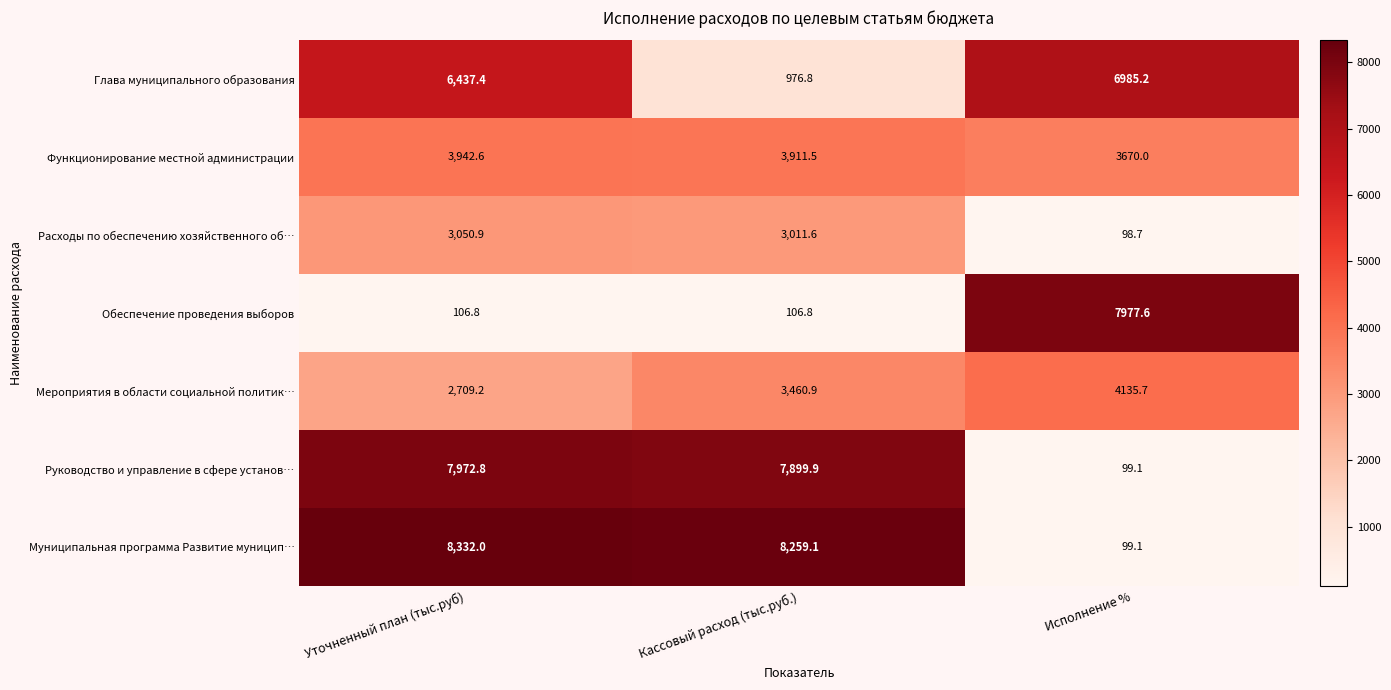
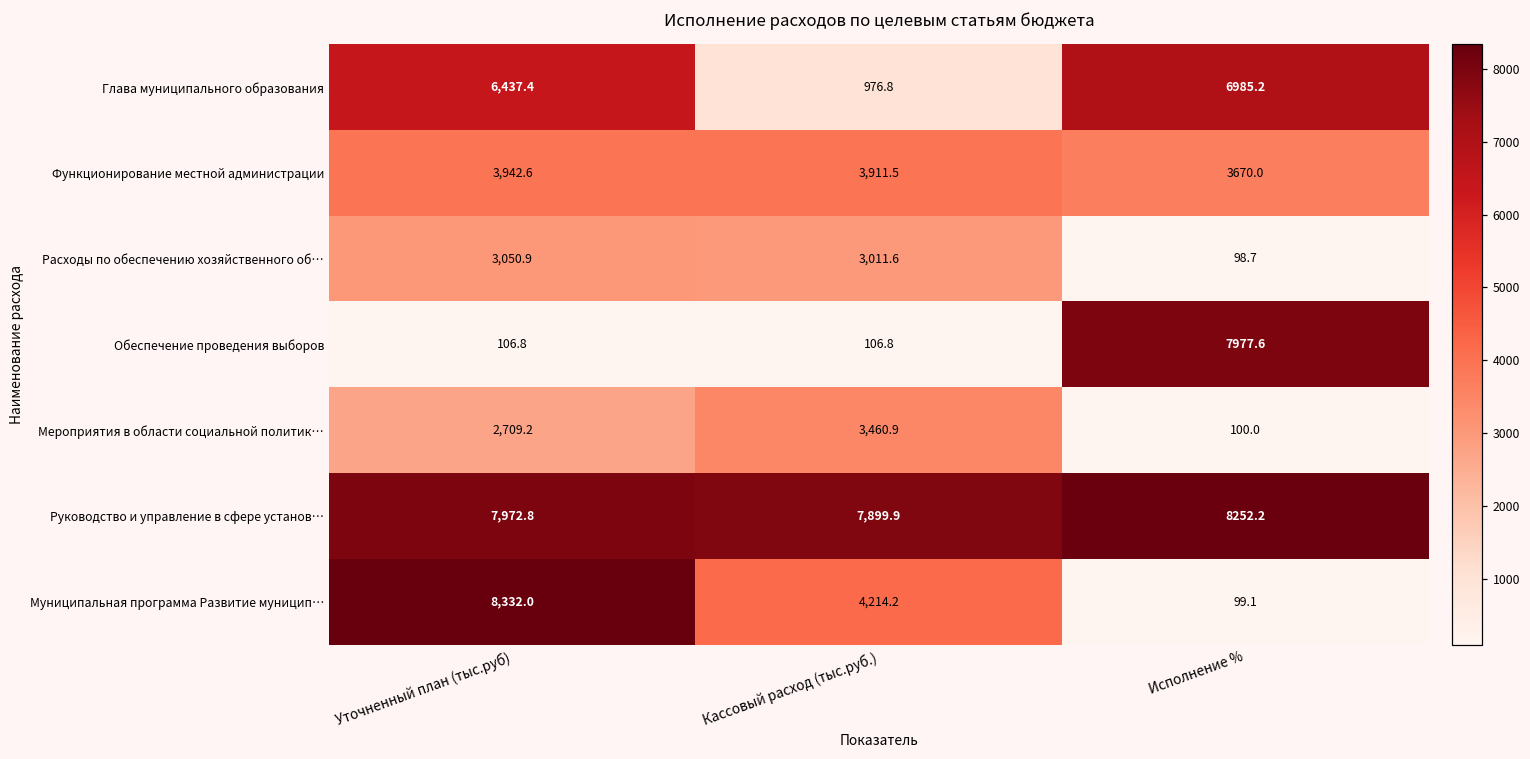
Мероприятия в области социальной политик…, Исполнение %: 4135.7 -> 100.0
Руководство и управление в сфере установ…, Исполнение %: 99.1 -> 8252.2
Муниципальная программа Развитие муницип…, Кассовый расход (тыс.руб.): 8,259.1 -> 4,214.2
